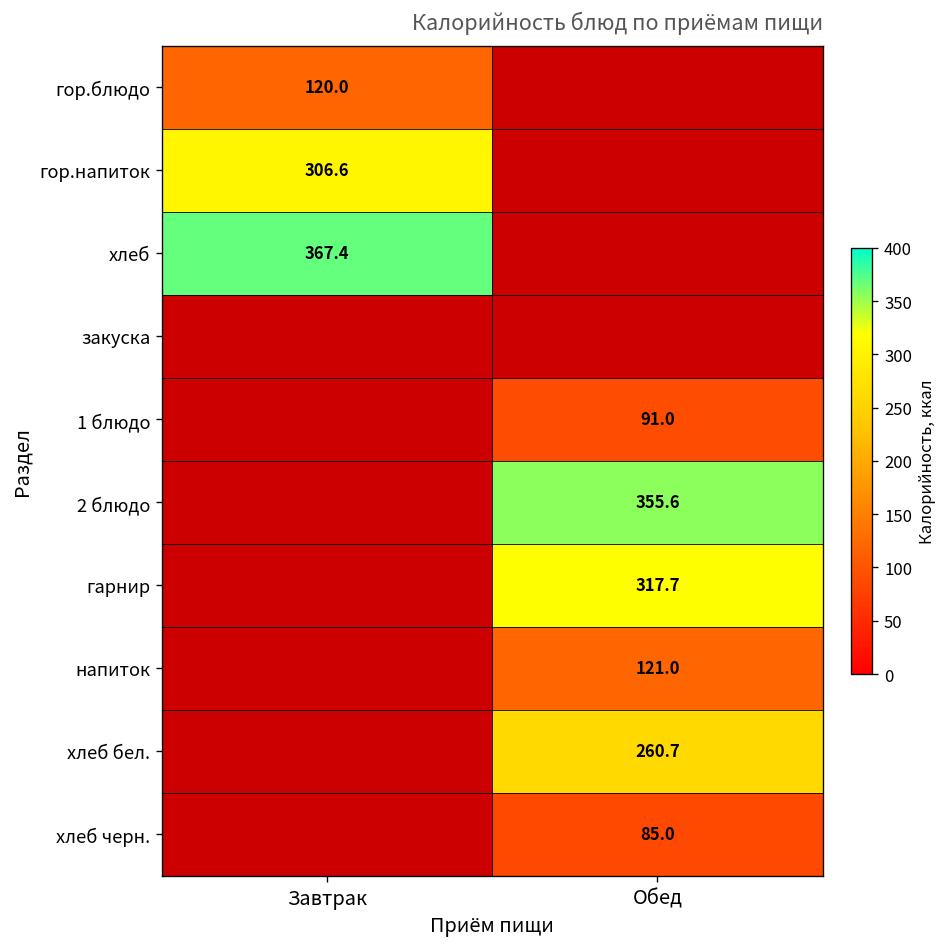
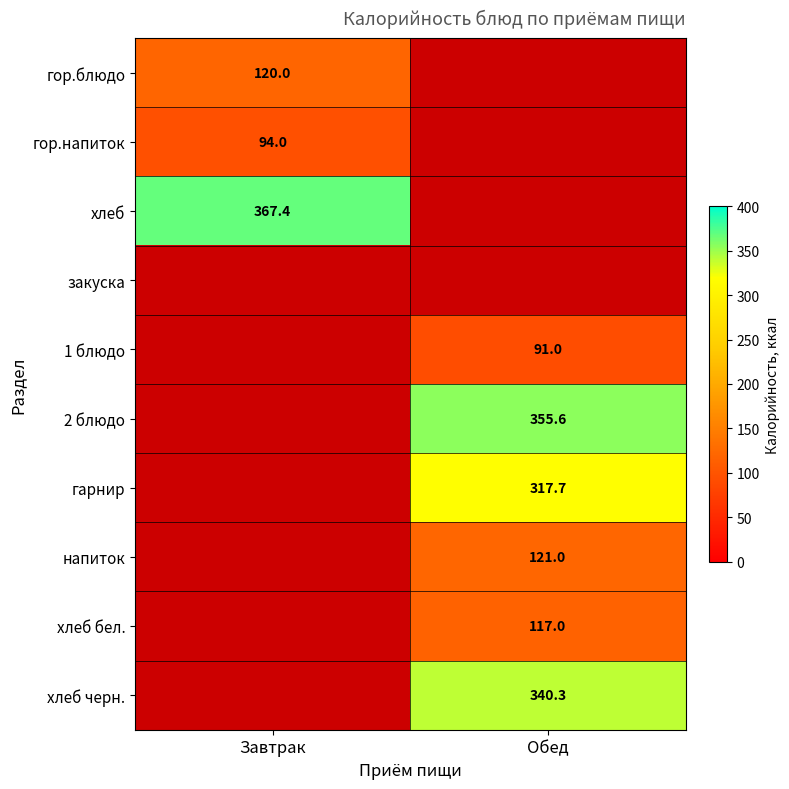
гор.напиток, Завтрак: 306.6 -> 94.0
хлеб бел., Обед: 260.7 -> 117.0
хлеб черн., Обед: 85.0 -> 340.3
